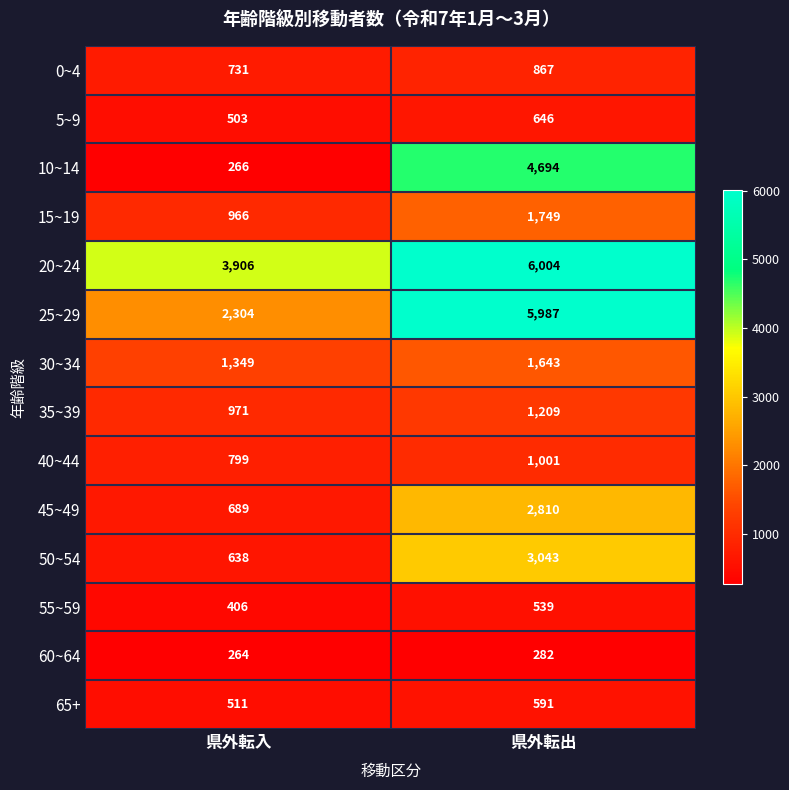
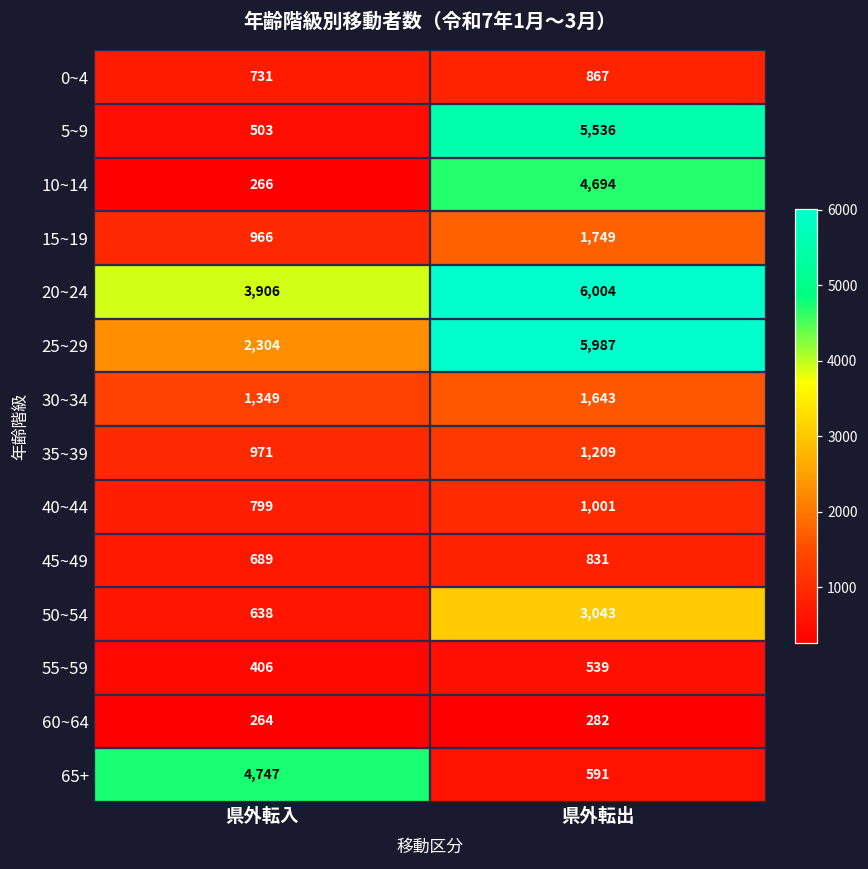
5~9, 県外転出: 646 -> 5,536
45~49, 県外転出: 2,810 -> 831
65+, 県外転入: 511 -> 4,747
